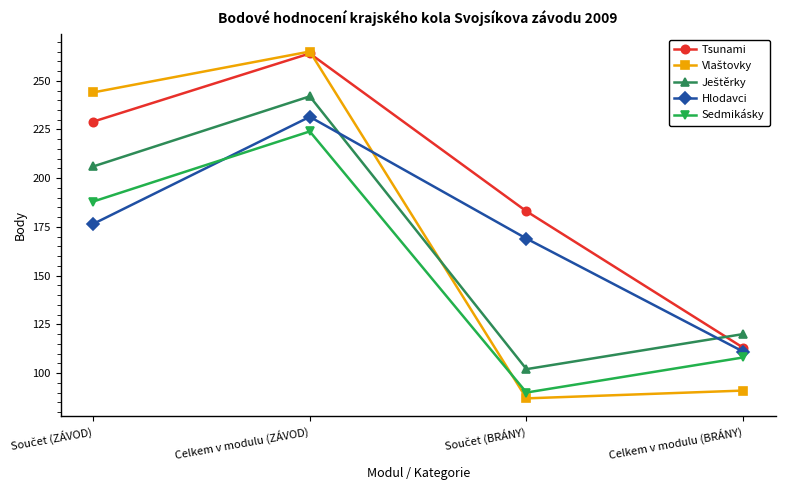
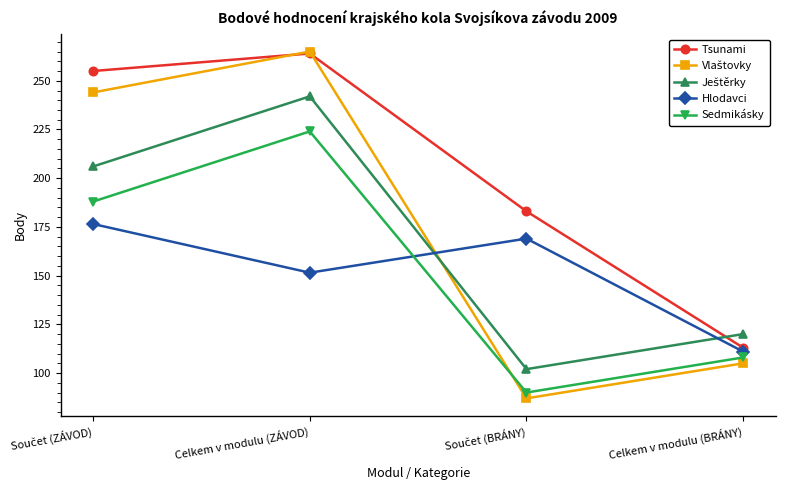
Tsunami, Součet (ZÁVOD): 229 -> 255
Hlodavci, Celkem v modulu (ZÁVOD): 232 -> 152
Vlaštovky, Celkem v modulu (BRÁNY): 91 -> 105
